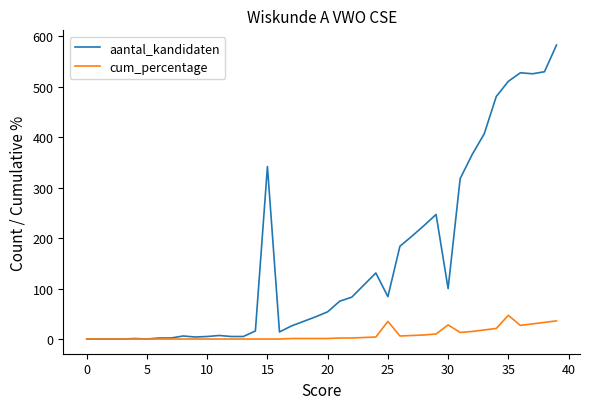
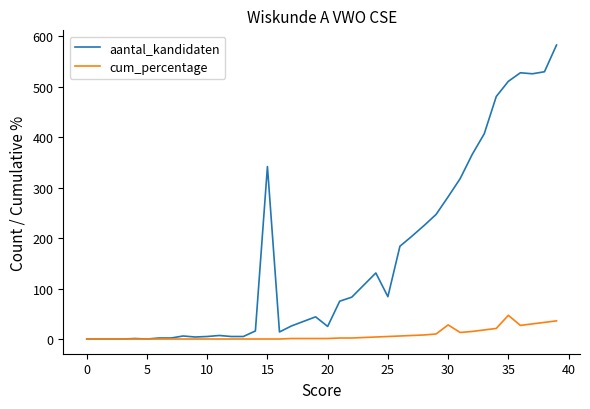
aantal_kandidaten, 20: 50 -> 30
cum_percentage, 25: 40 -> 10
aantal_kandidaten, 30: 100 -> 280
